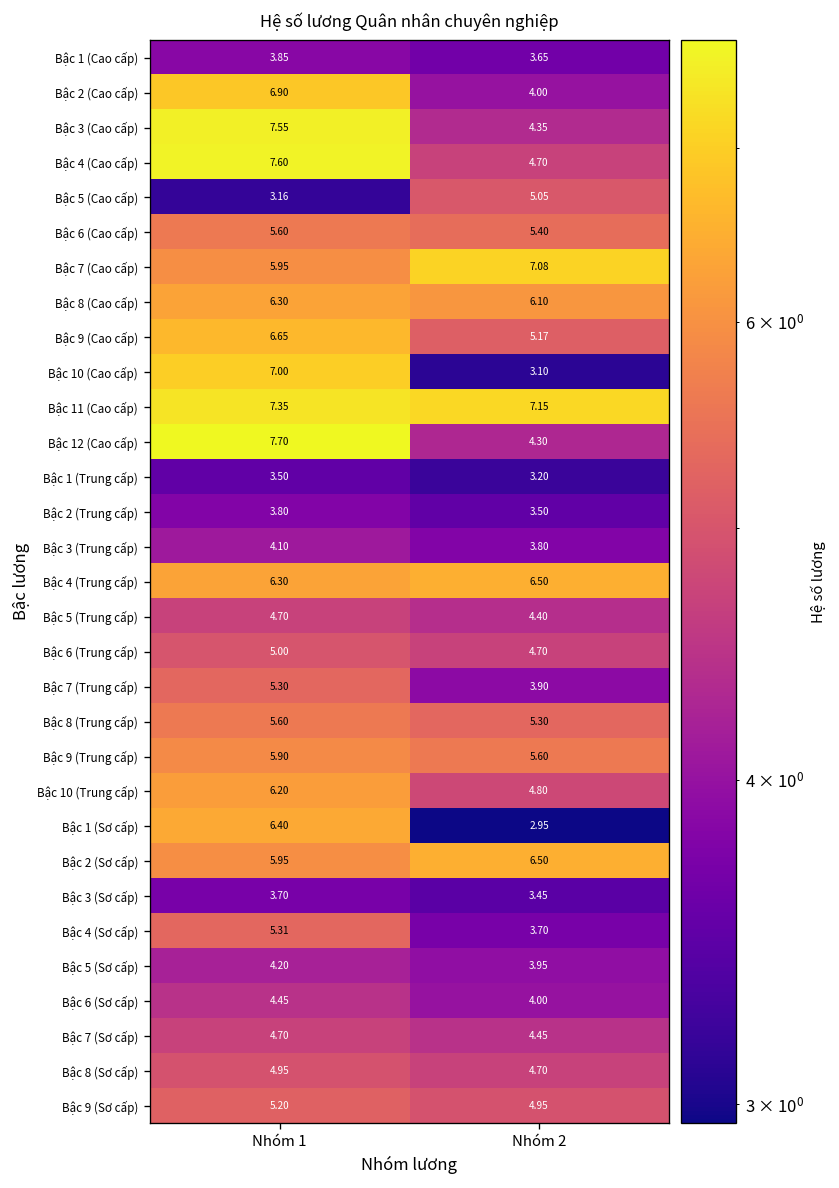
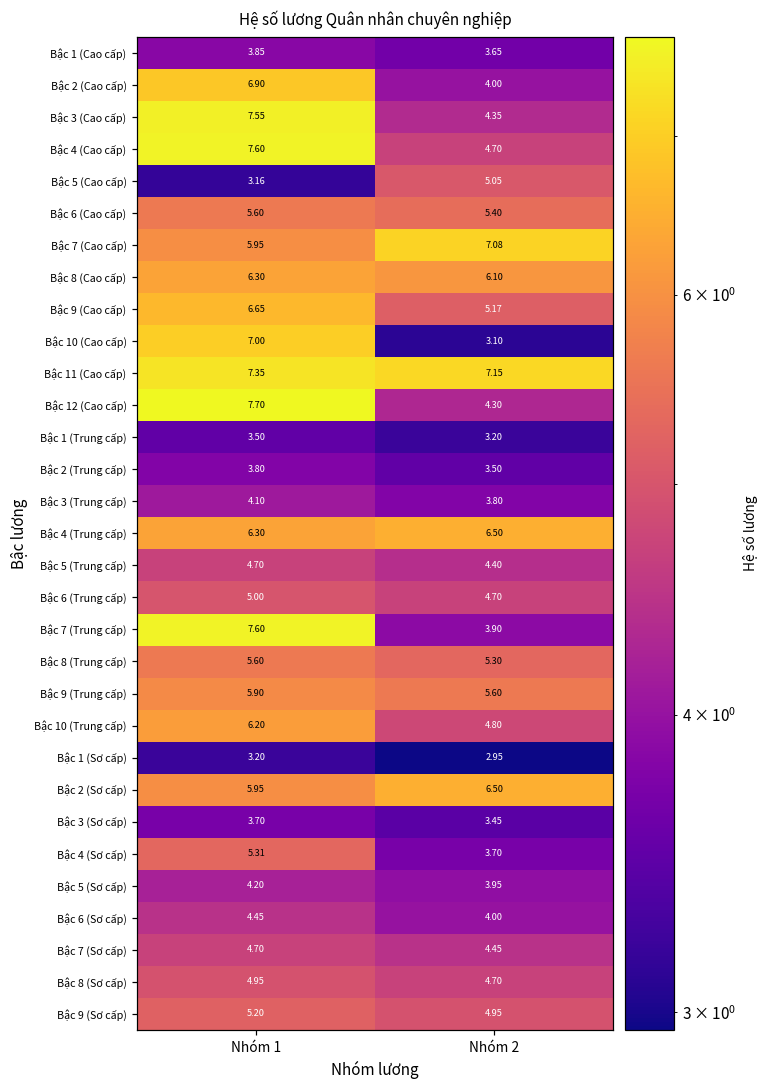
Bậc 7 (Trung cấp), Nhóm 1: 5.30 -> 7.60
Bậc 1 (Sơ cấp), Nhóm 1: 6.40 -> 3.20
